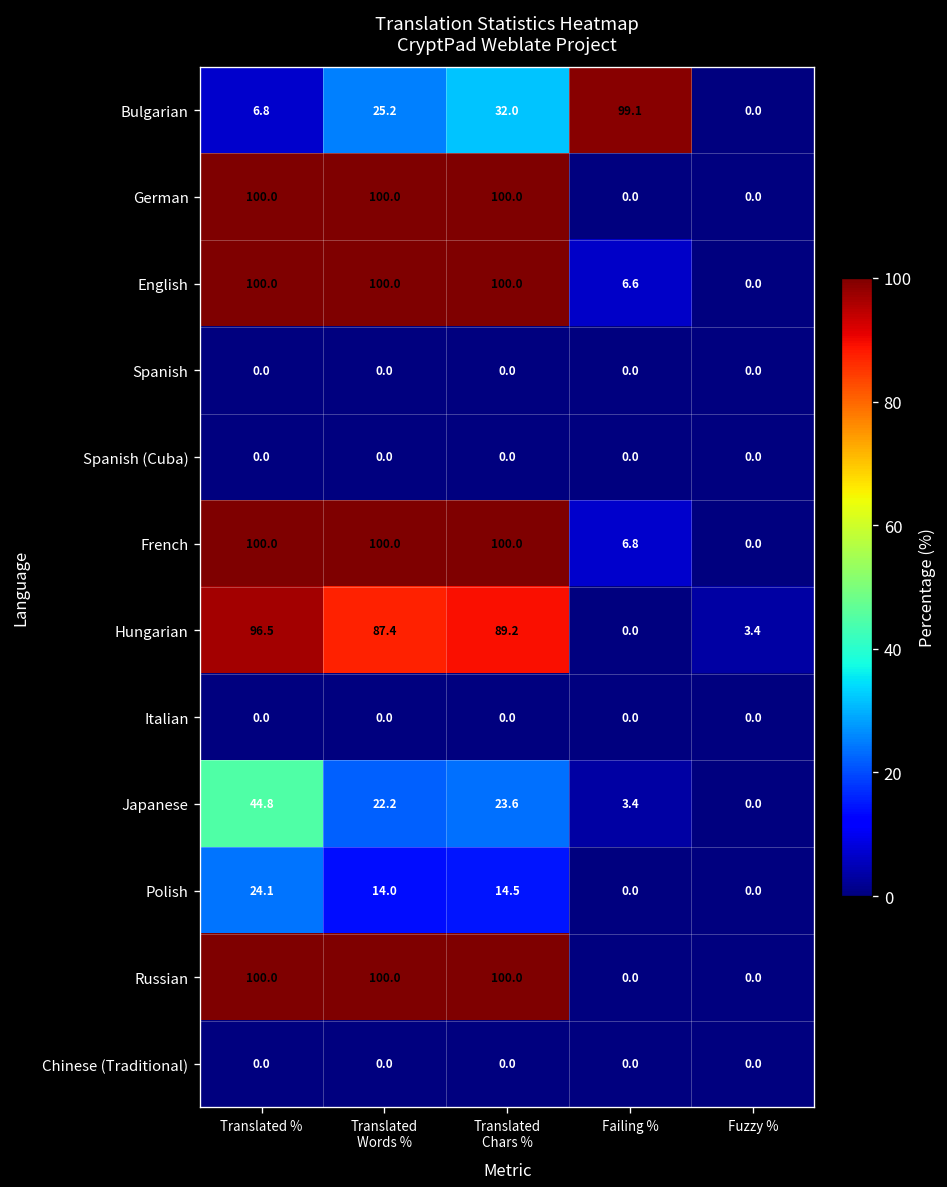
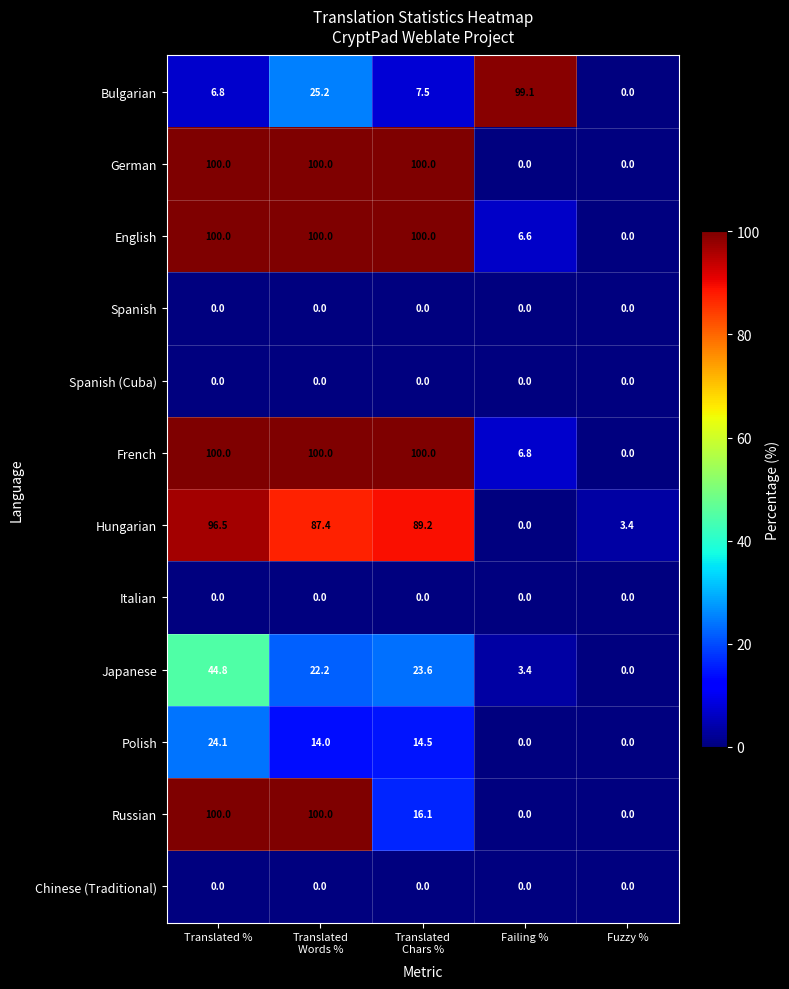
Bulgarian, Translated Chars %: 32.0 -> 7.5
Russian, Translated Chars %: 100.0 -> 16.1
